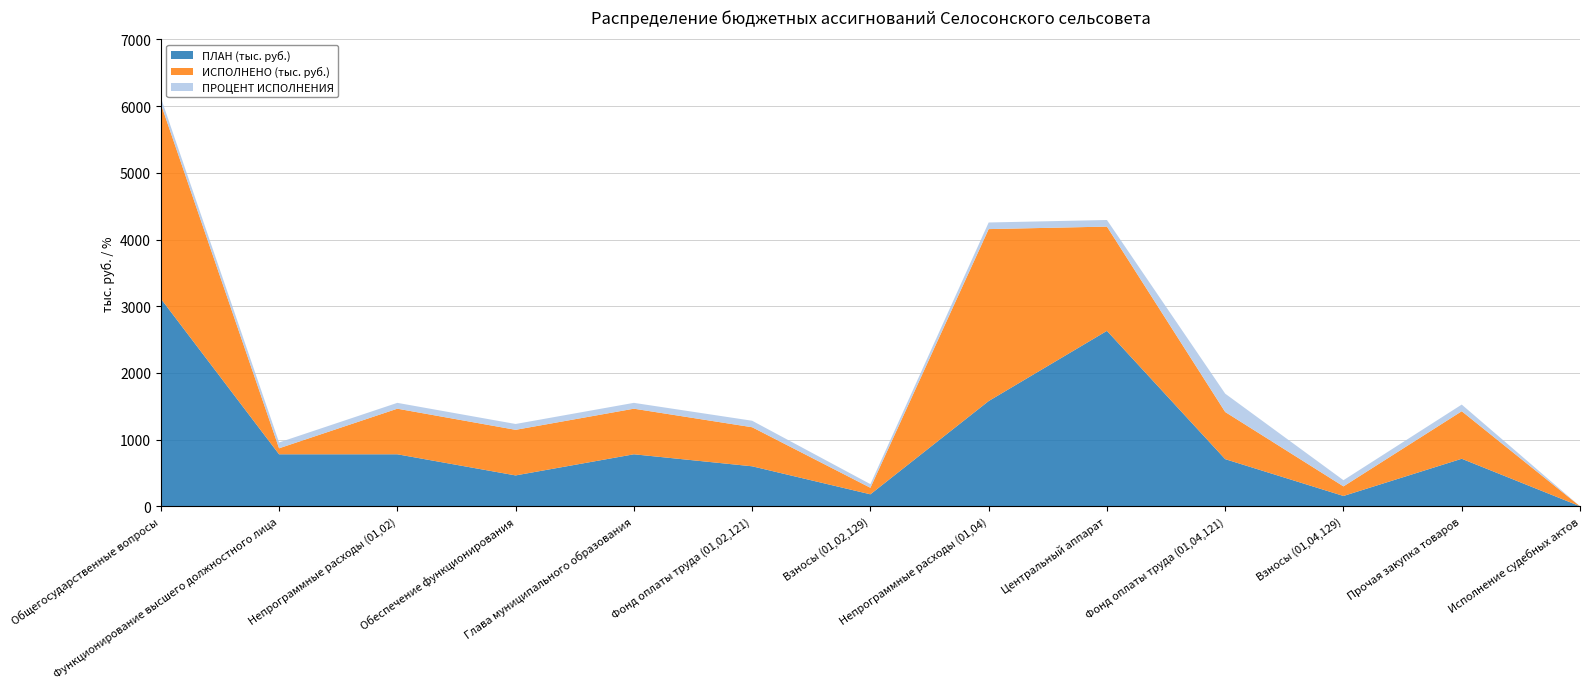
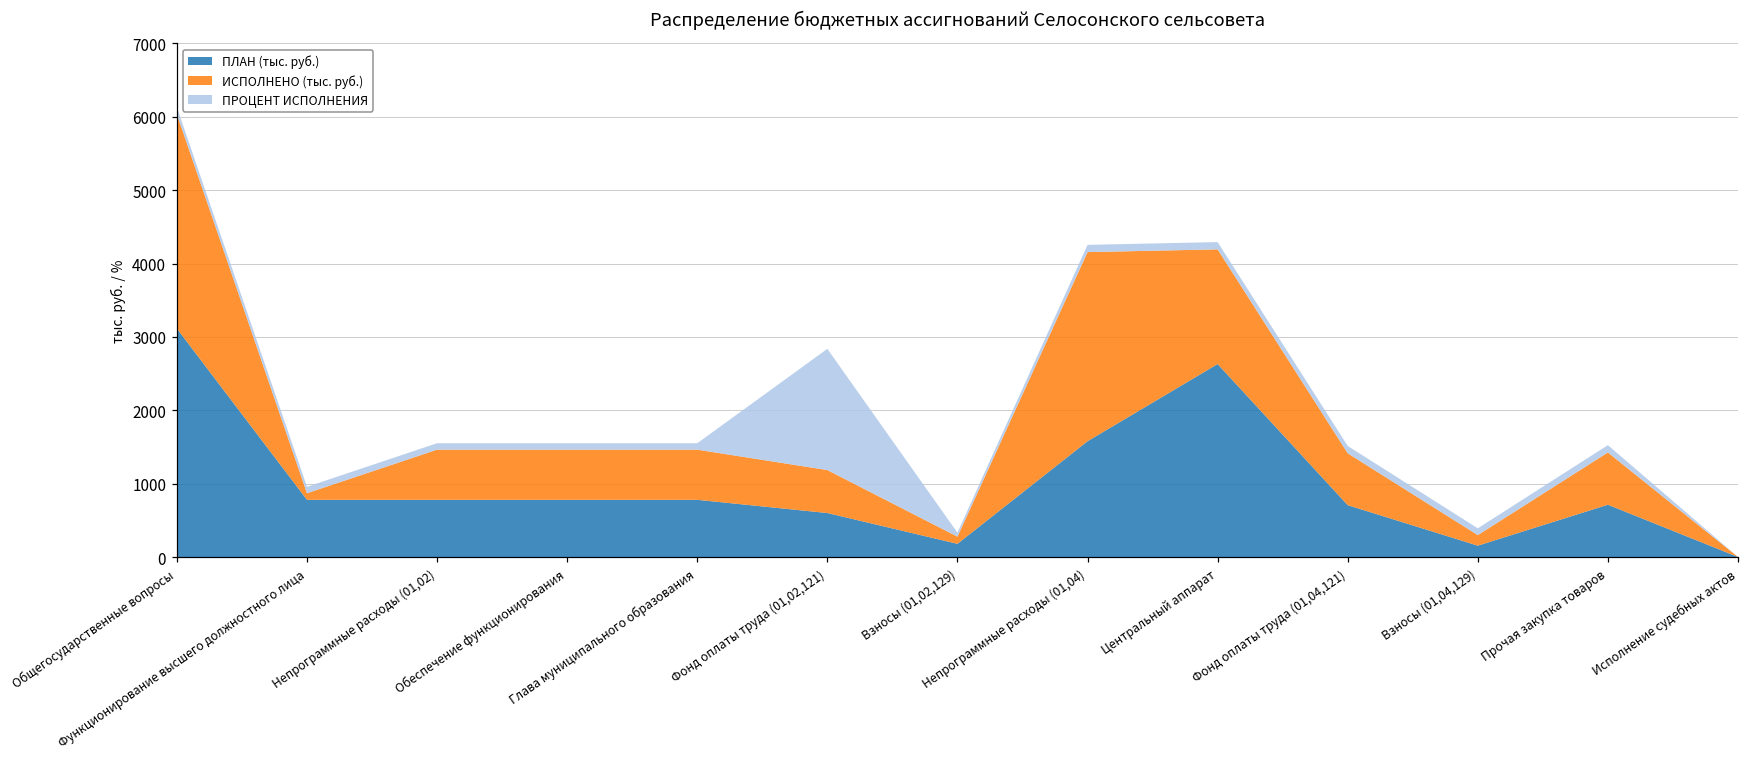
ПЛАН (тыс. руб.), Обеспечение функционирования: 500 -> 800
ПРОЦЕНТ ИСПОЛНЕНИЯ, Фонд оплаты труда (01,02,121): 100 -> 1700
ПРОЦЕНТ ИСПОЛНЕНИЯ, Фонд оплаты труда (01,04,121): 300 -> 100
